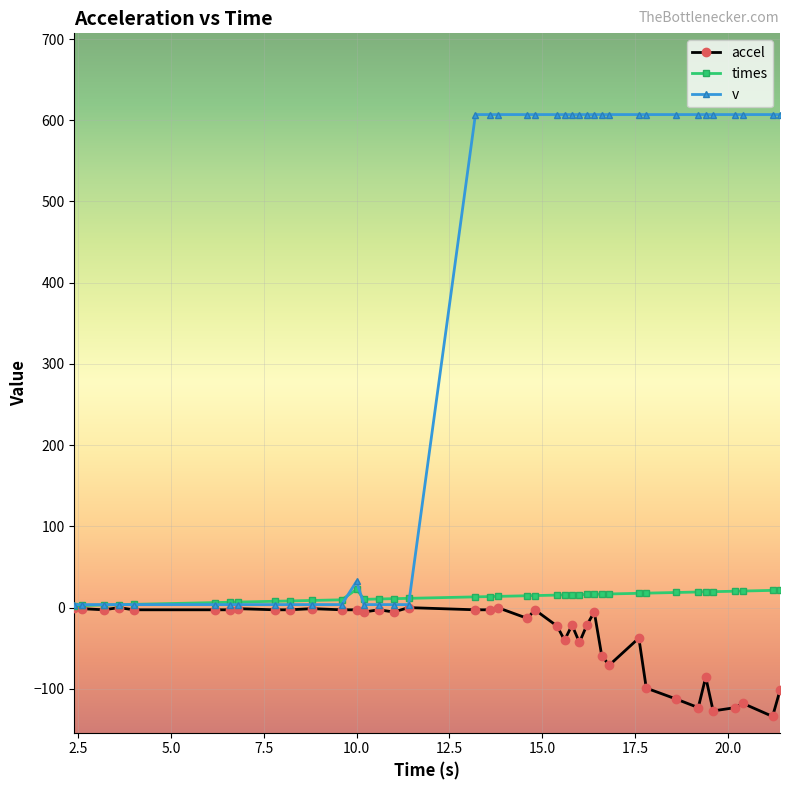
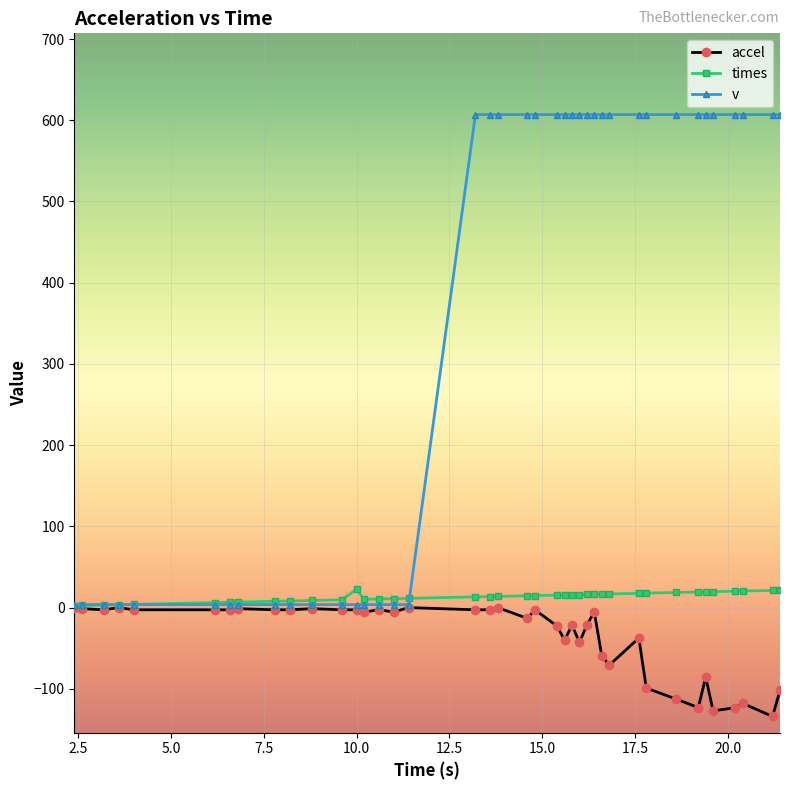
v, 10.0: 30 -> 0
